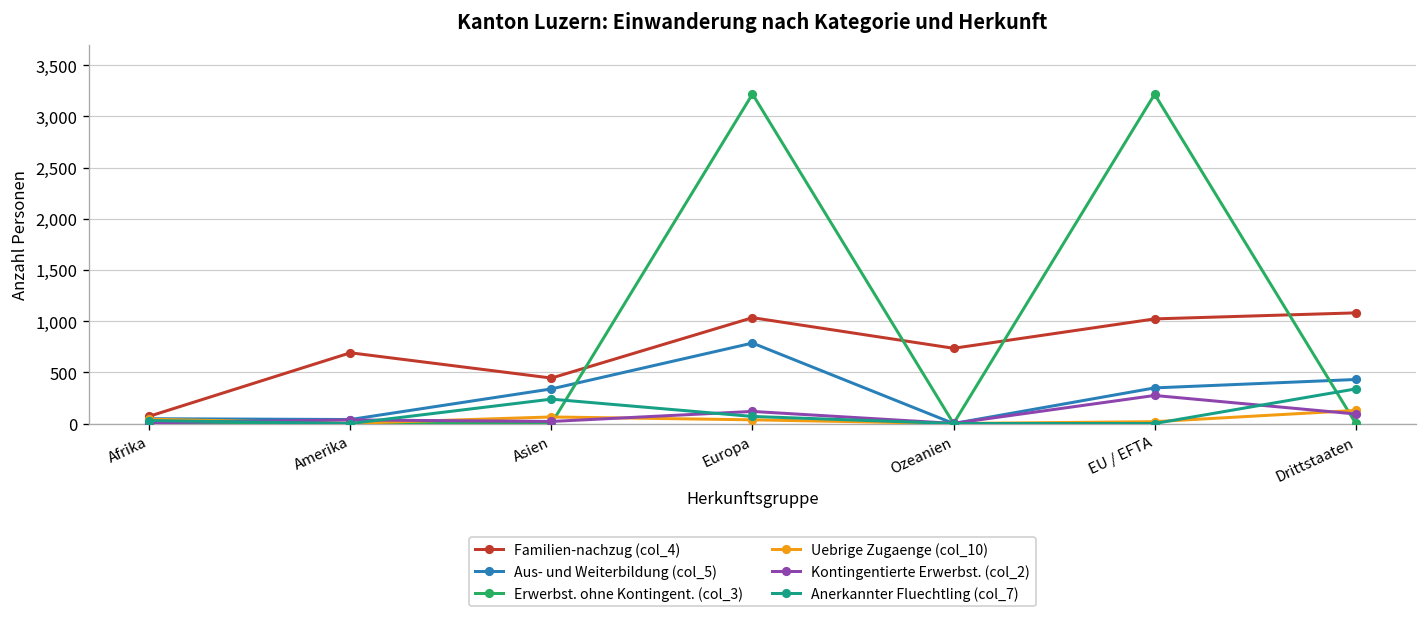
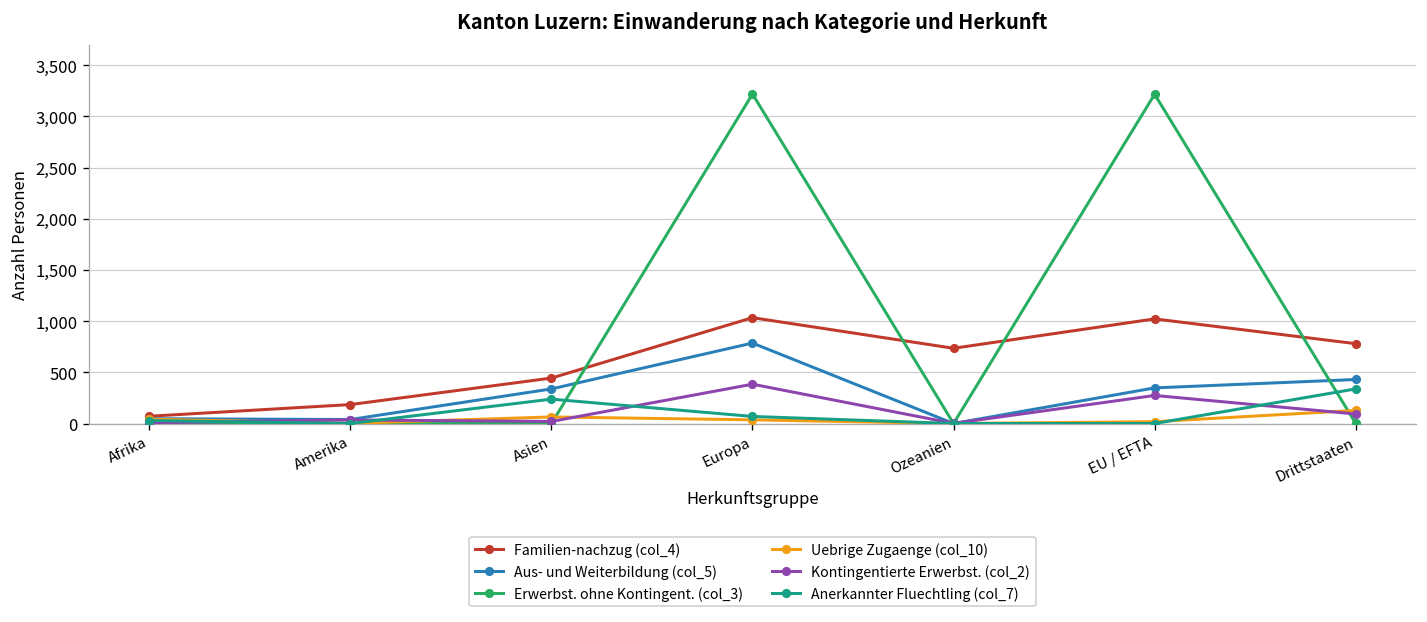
Familien-nachzug (col_4), Amerika: 700 -> 200
Kontingentierte Erwerbst. (col_2), Europa: 100 -> 400
Familien-nachzug (col_4), Drittstaaten: 1,100 -> 800
